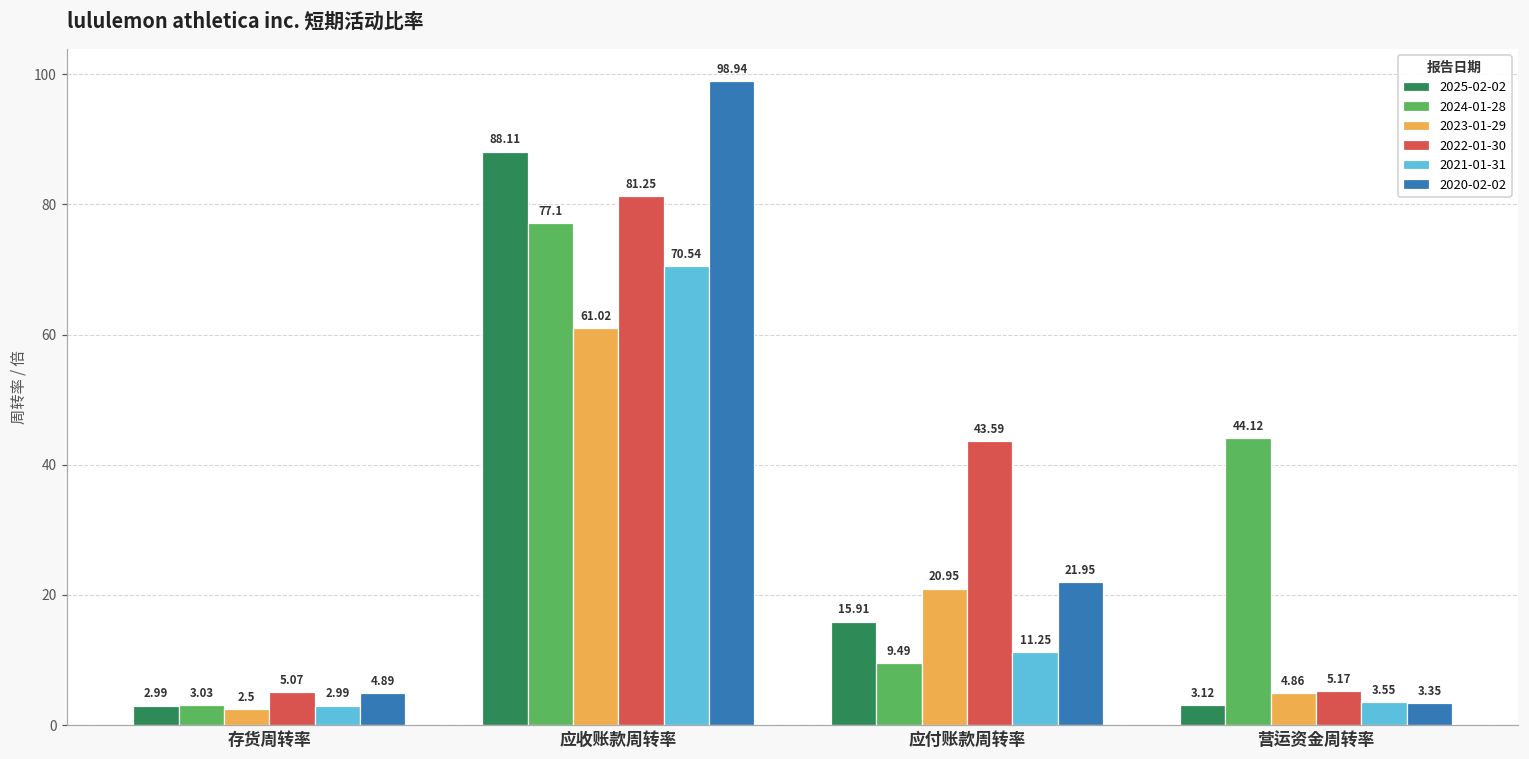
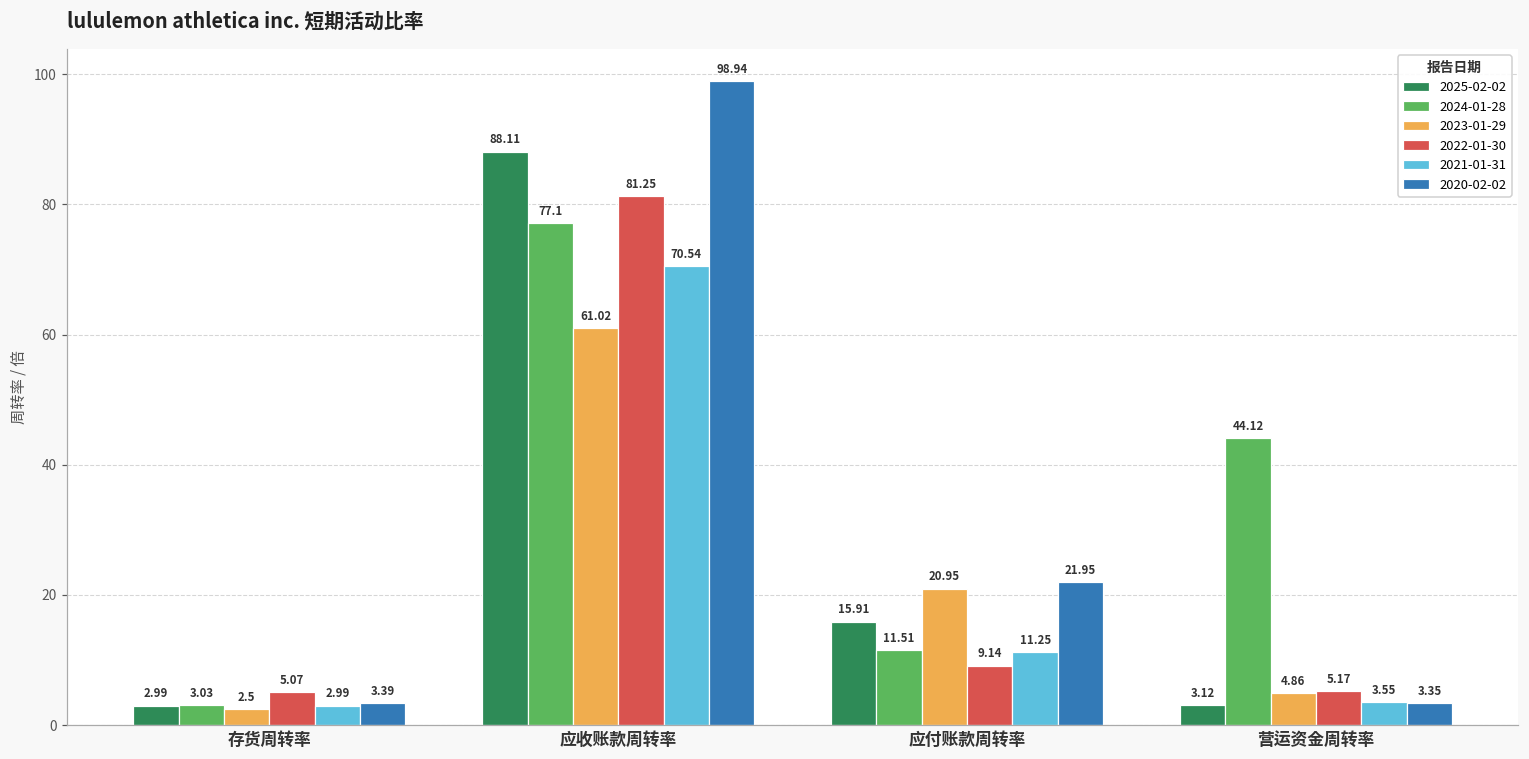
2020-02-02, 存货周转率: 4.89 -> 3.39
2024-01-28, 应付账款周转率: 9.49 -> 11.51
2022-01-30, 应付账款周转率: 43.59 -> 9.14
